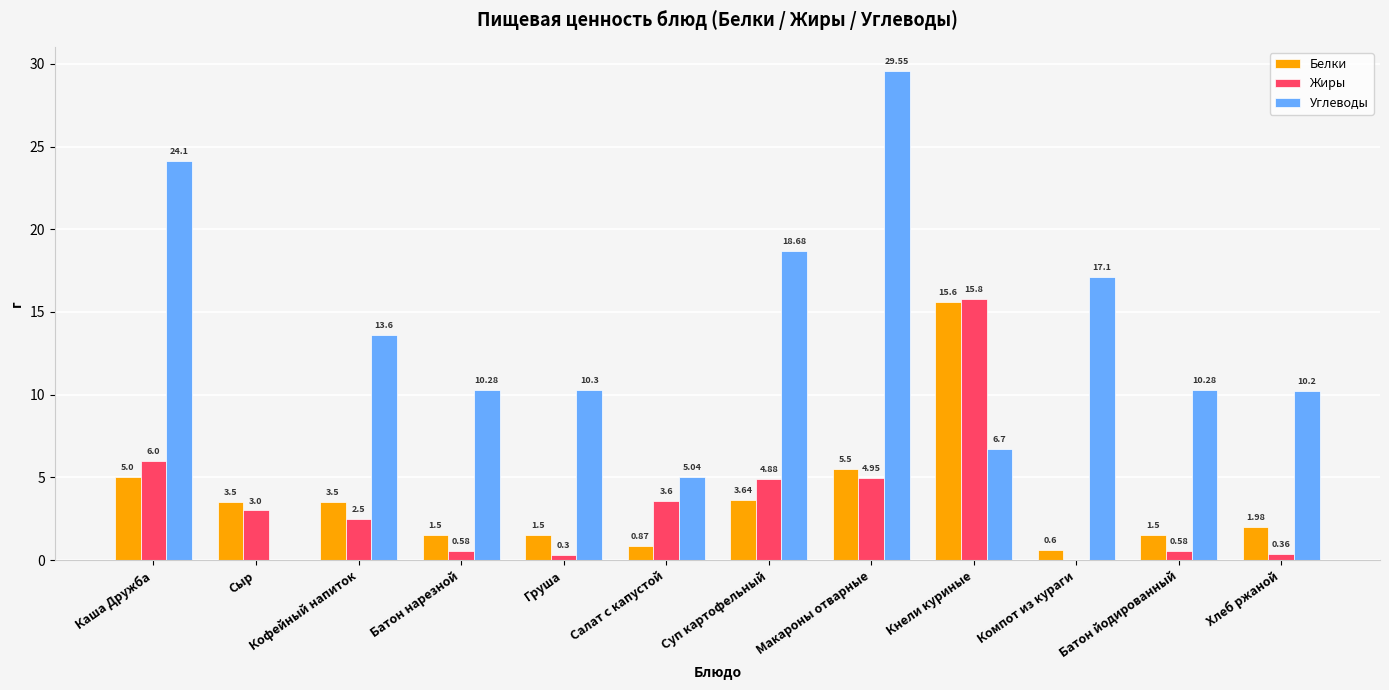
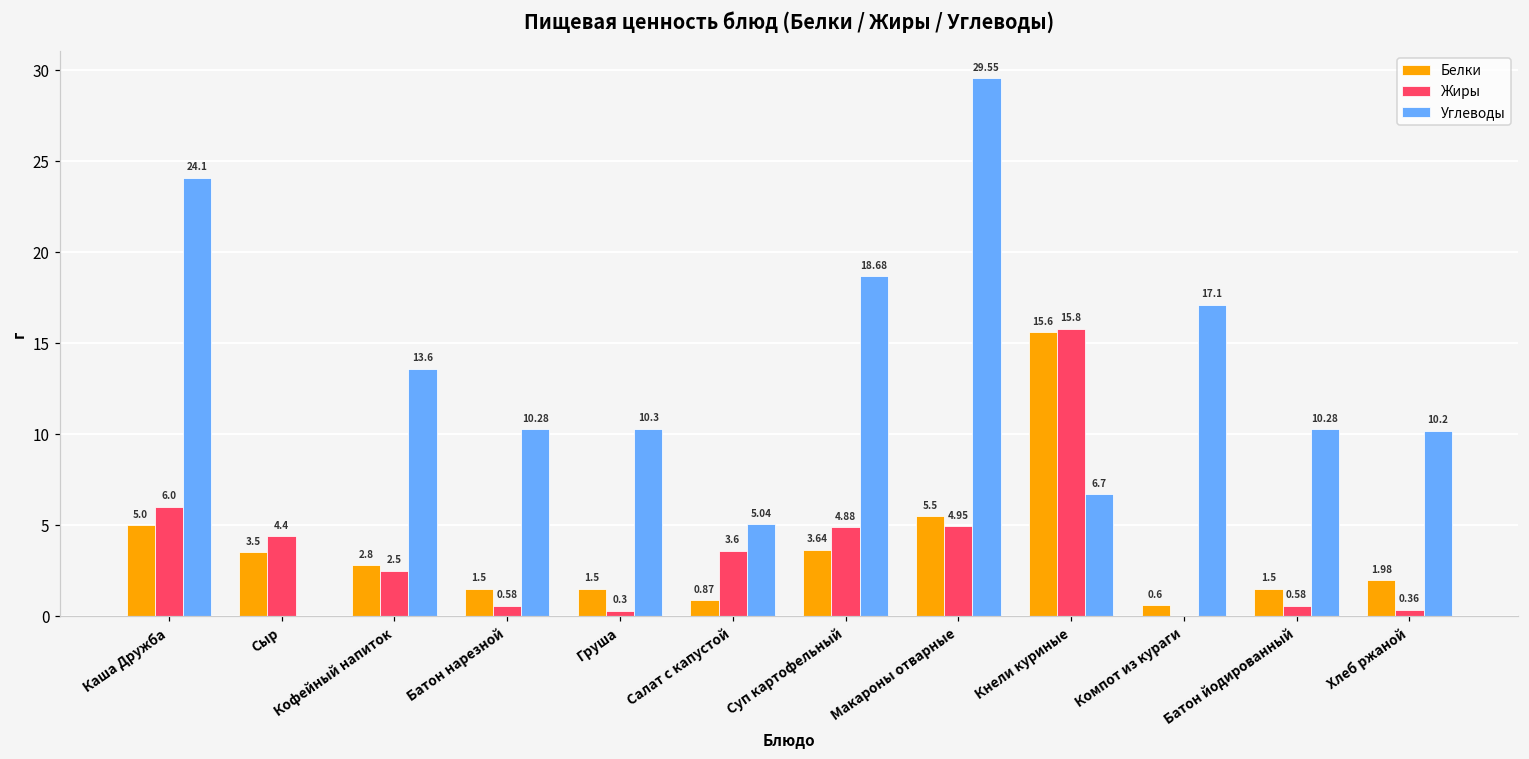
Жиры, Сыр: 3.0 -> 4.4
Белки, Кофейный напиток: 3.5 -> 2.8
